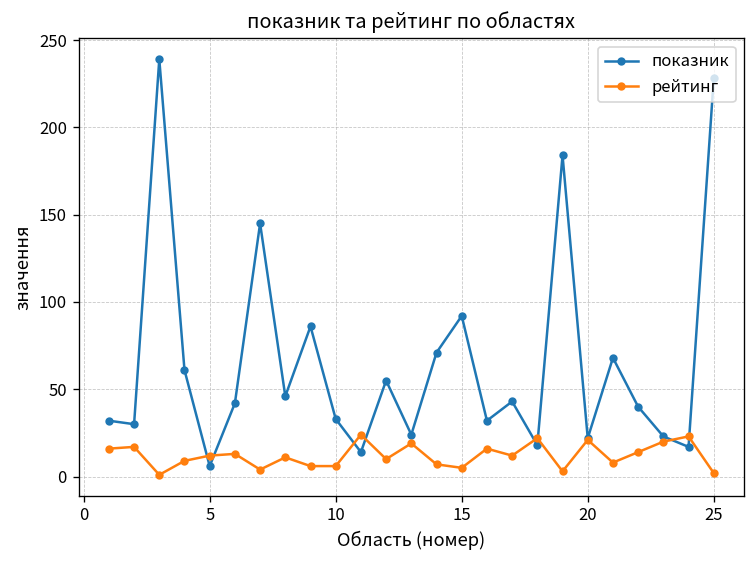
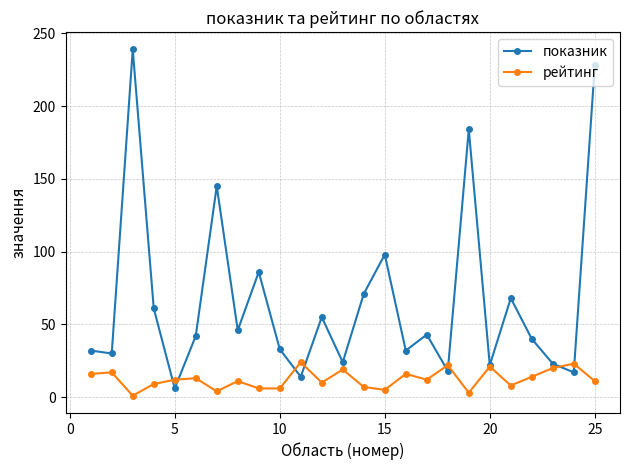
показник, 15: 92 -> 98
рейтинг, 25: 2 -> 11
